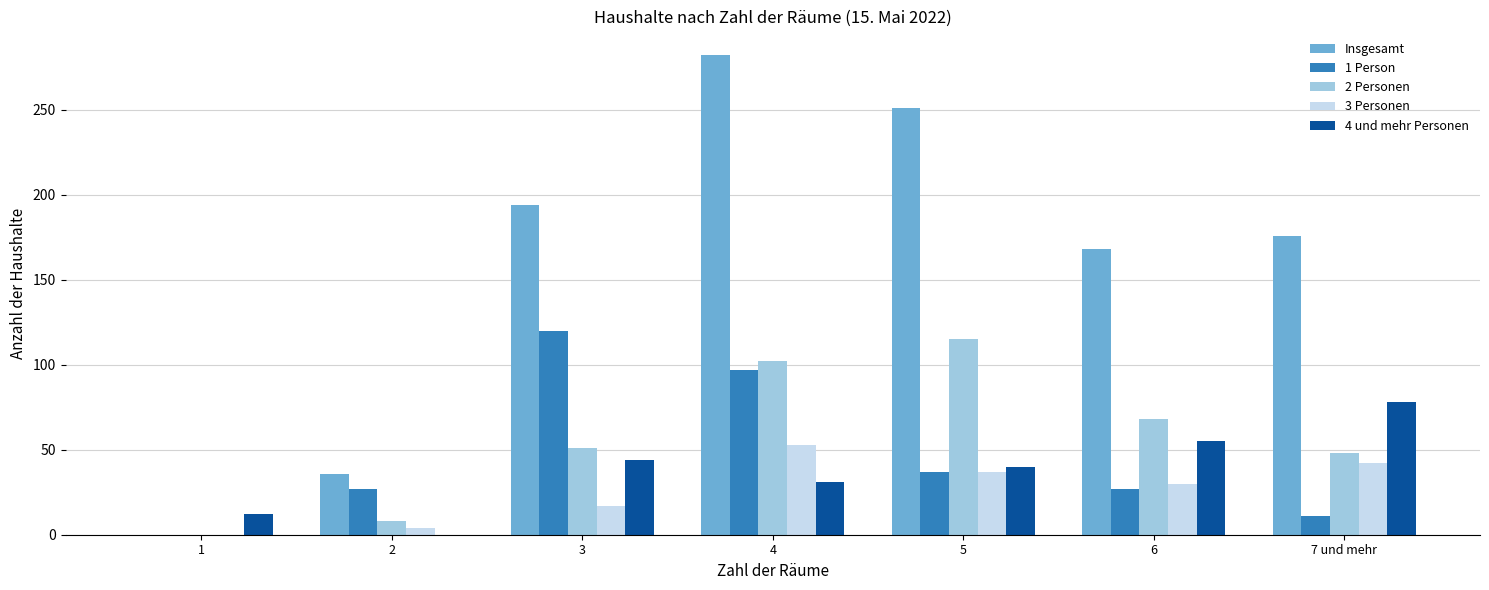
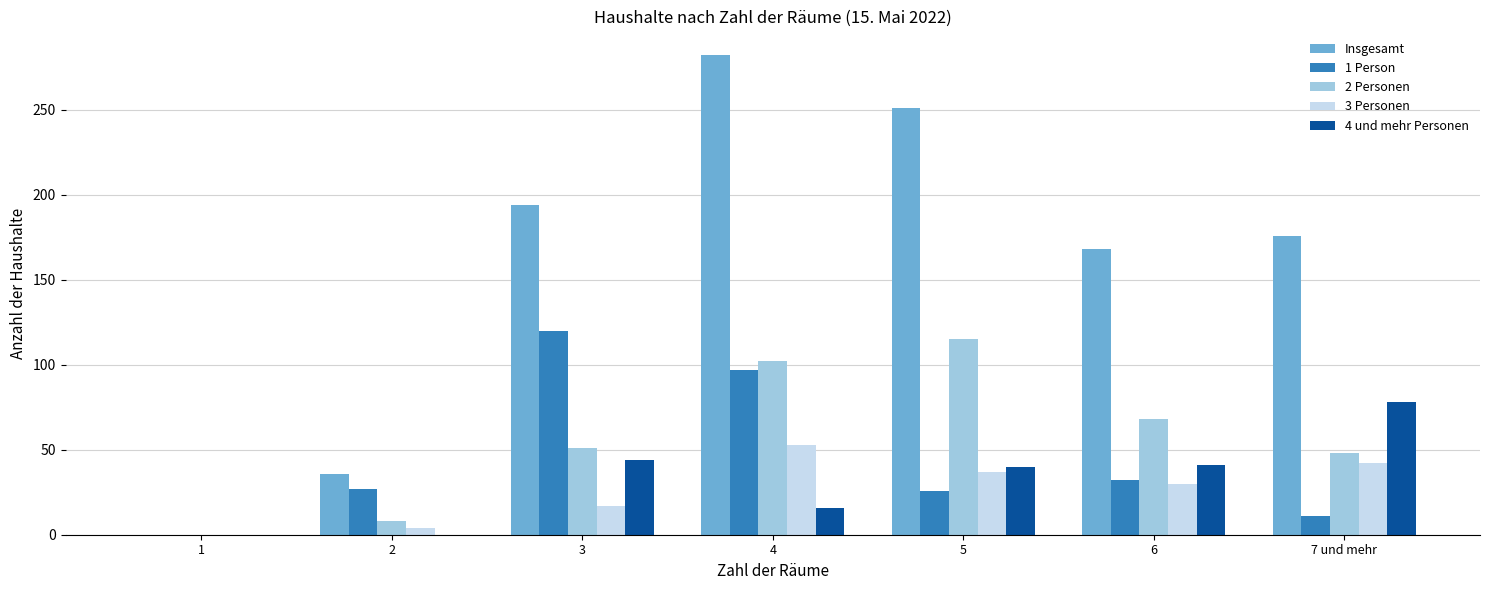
4 und mehr Personen, 1: 12 -> 0
4 und mehr Personen, 4: 31 -> 16
1 Person, 5: 37 -> 26
1 Person, 6: 27 -> 32
4 und mehr Personen, 6: 55 -> 41
